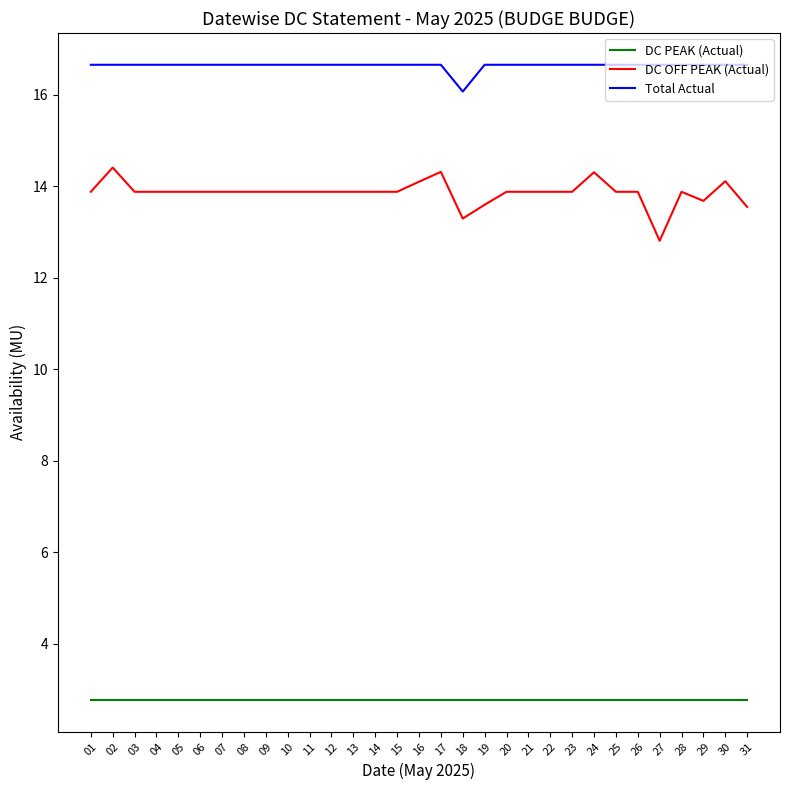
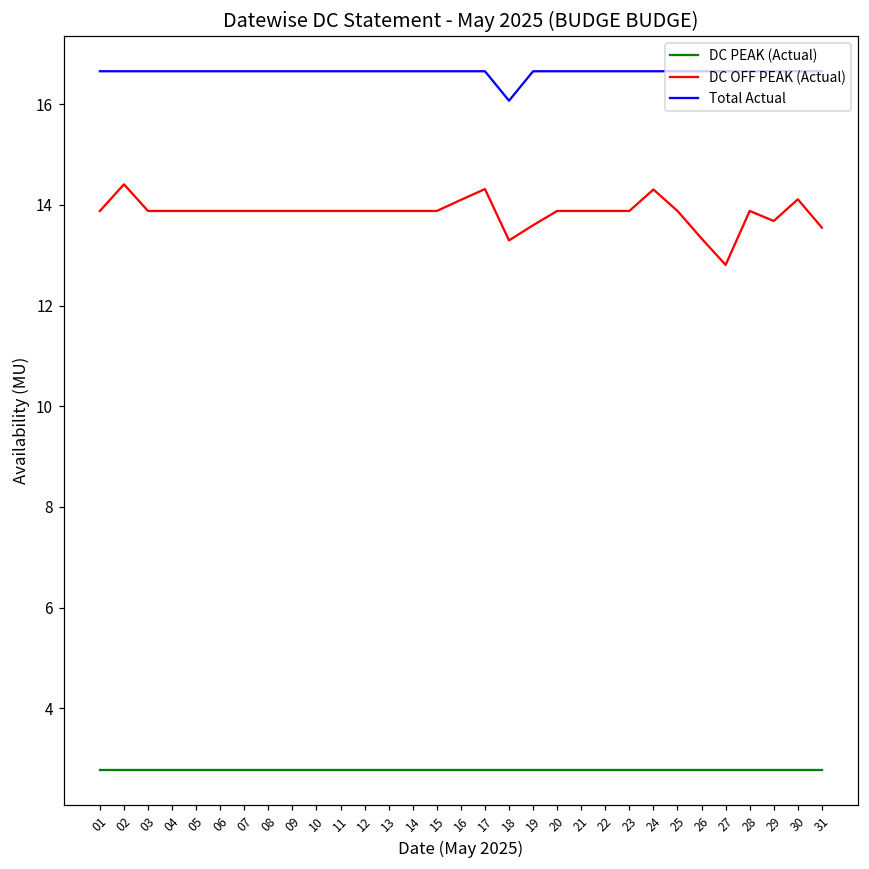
DC OFF PEAK (Actual), 26: 13.9 -> 13.3
